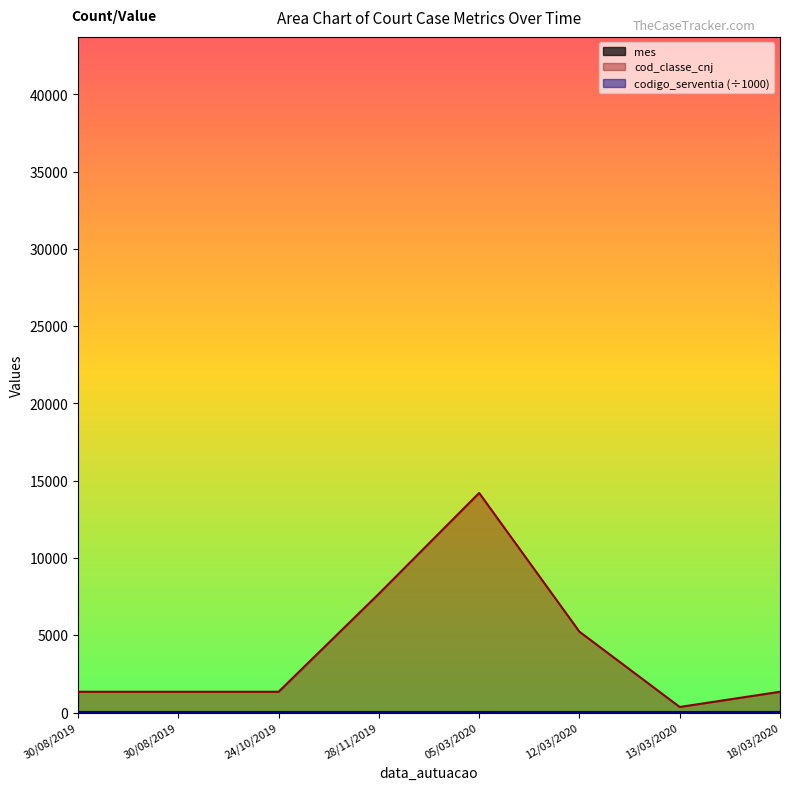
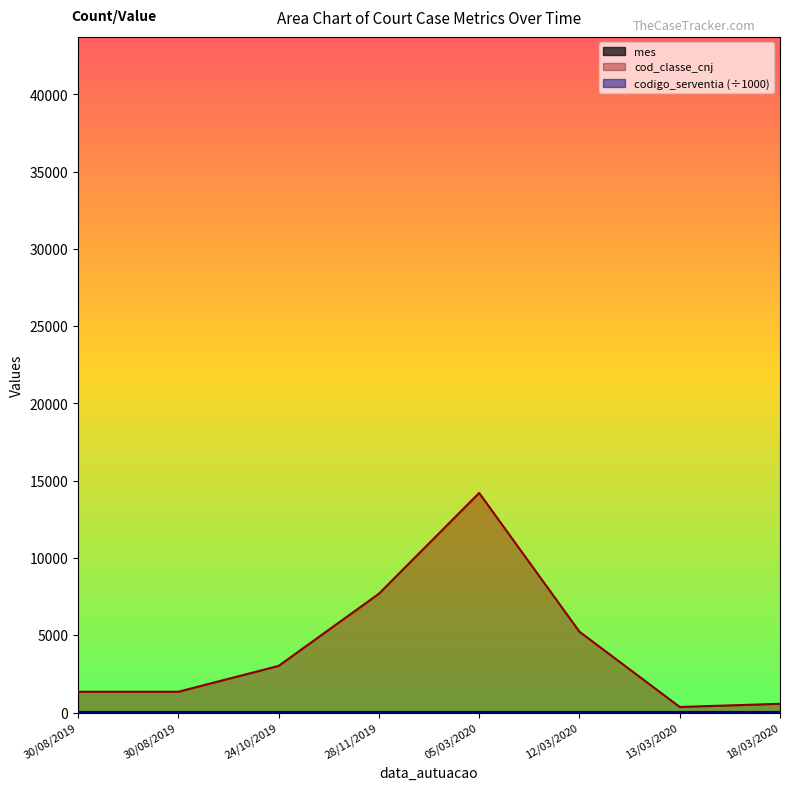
cod_classe_cnj, 24/10/2019: 1300 -> 3000
cod_classe_cnj, 18/03/2020: 1300 -> 600
